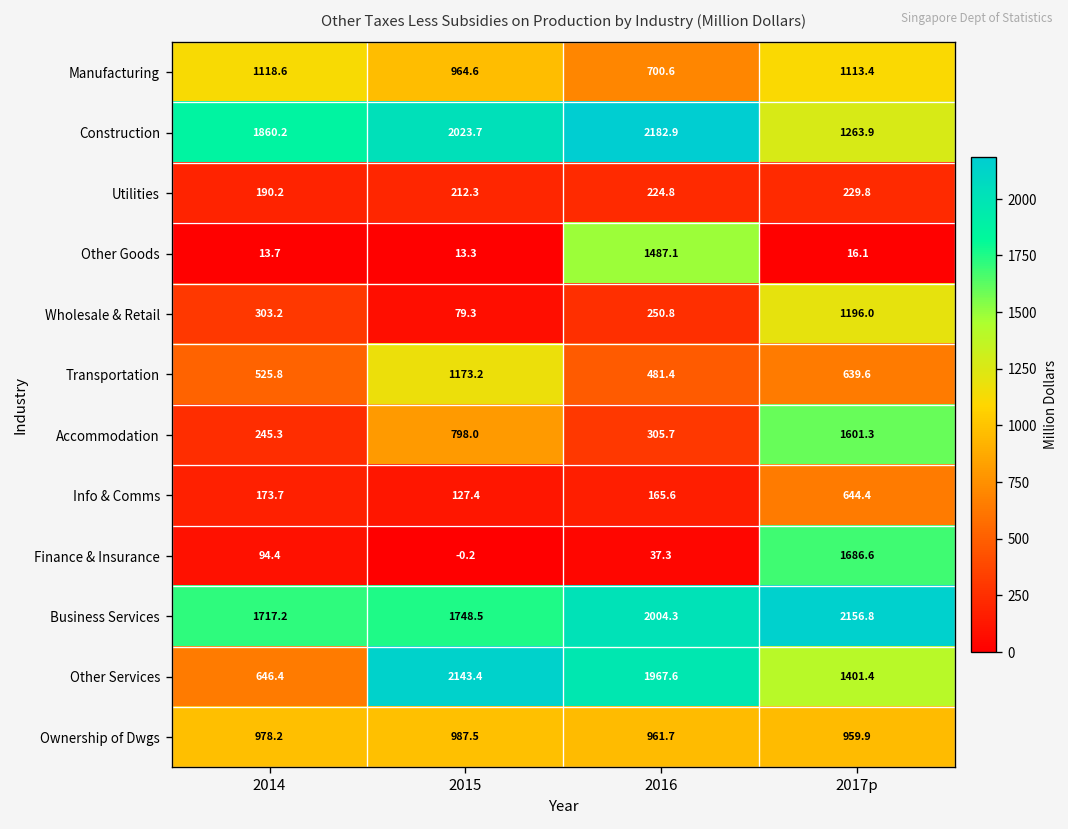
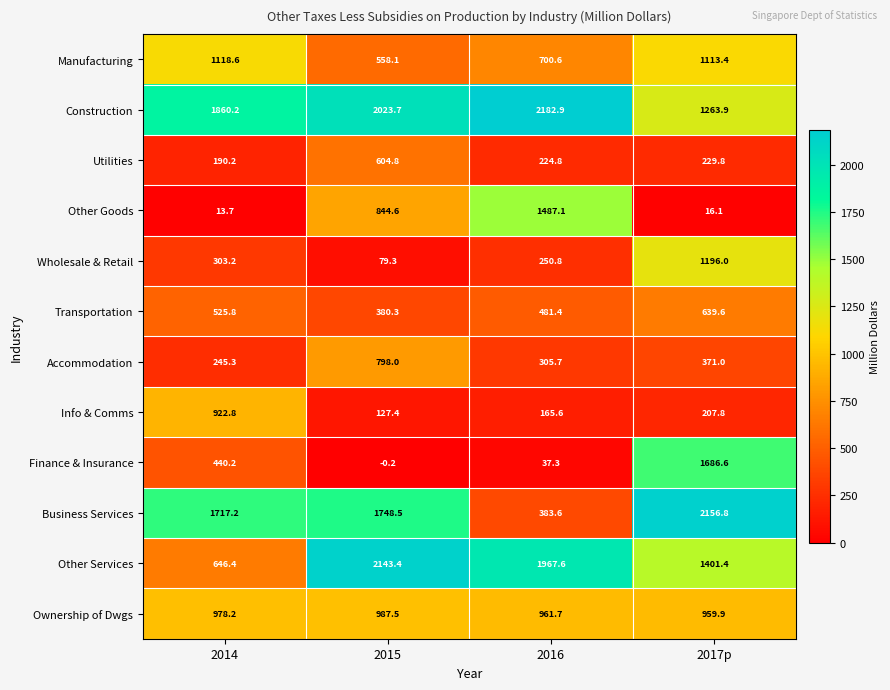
Manufacturing, 2015: 964.6 -> 558.1
Utilities, 2015: 212.3 -> 604.8
Other Goods, 2015: 13.3 -> 844.6
Transportation, 2015: 1173.2 -> 380.3
Accommodation, 2017p: 1601.3 -> 371.0
Info & Comms, 2014: 173.7 -> 922.8
Info & Comms, 2017p: 644.4 -> 207.8
Finance & Insurance, 2014: 94.4 -> 440.2
Business Services, 2016: 2004.3 -> 383.6
